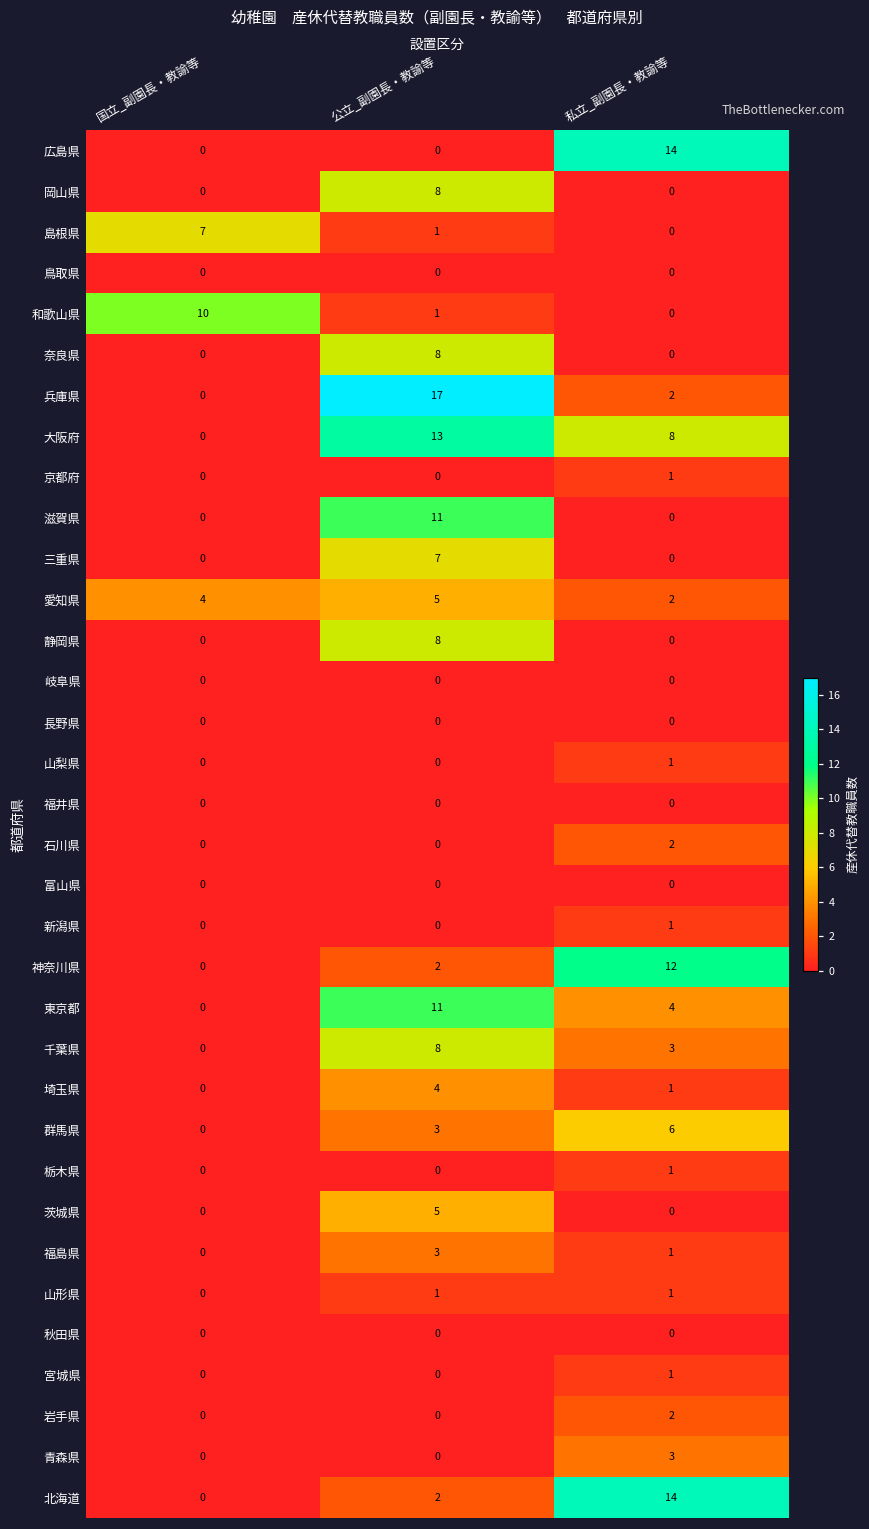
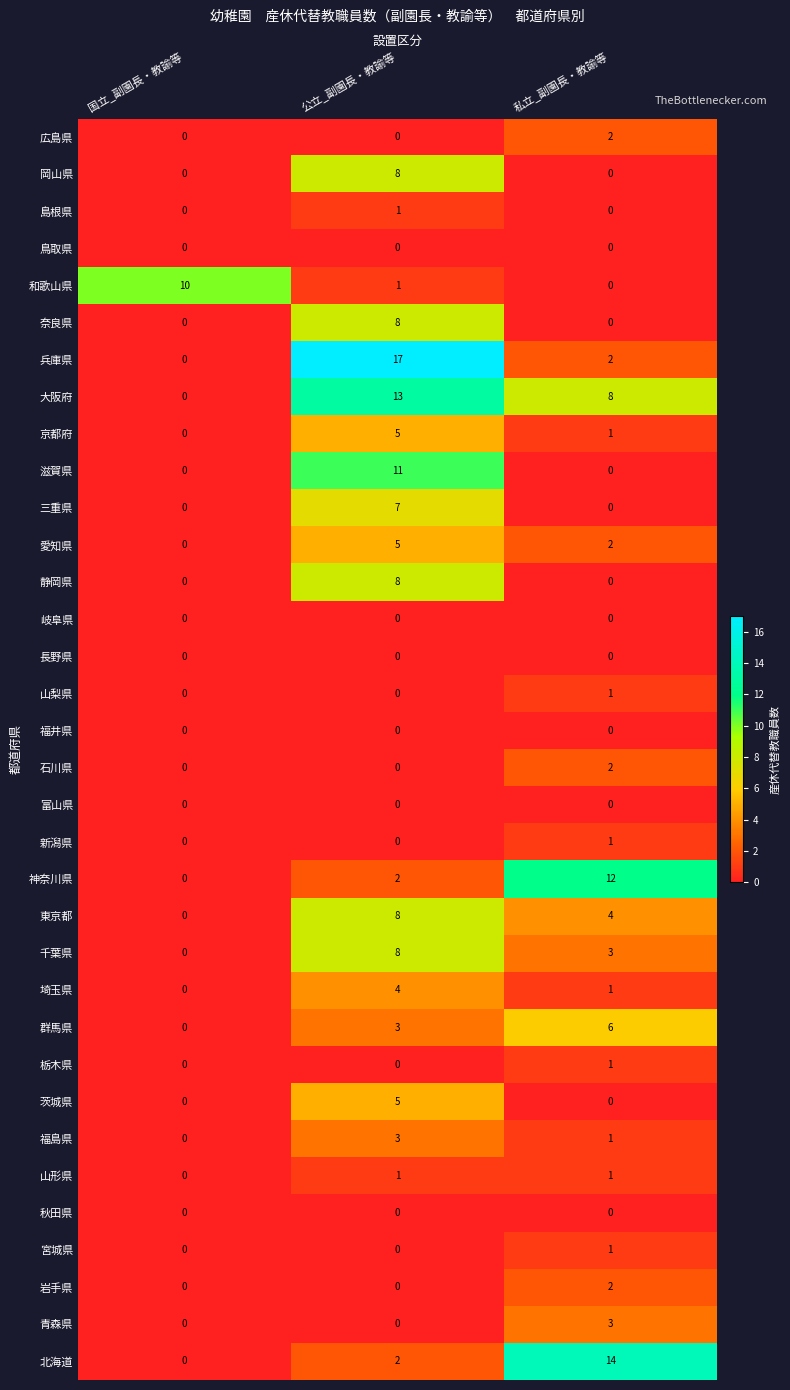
広島県, 私立_副園長・教諭等: 14 -> 2
島根県, 国立_副園長・教諭等: 7 -> 0
京都府, 公立_副園長・教諭等: 0 -> 5
愛知県, 国立_副園長・教諭等: 4 -> 0
東京都, 公立_副園長・教諭等: 11 -> 8
